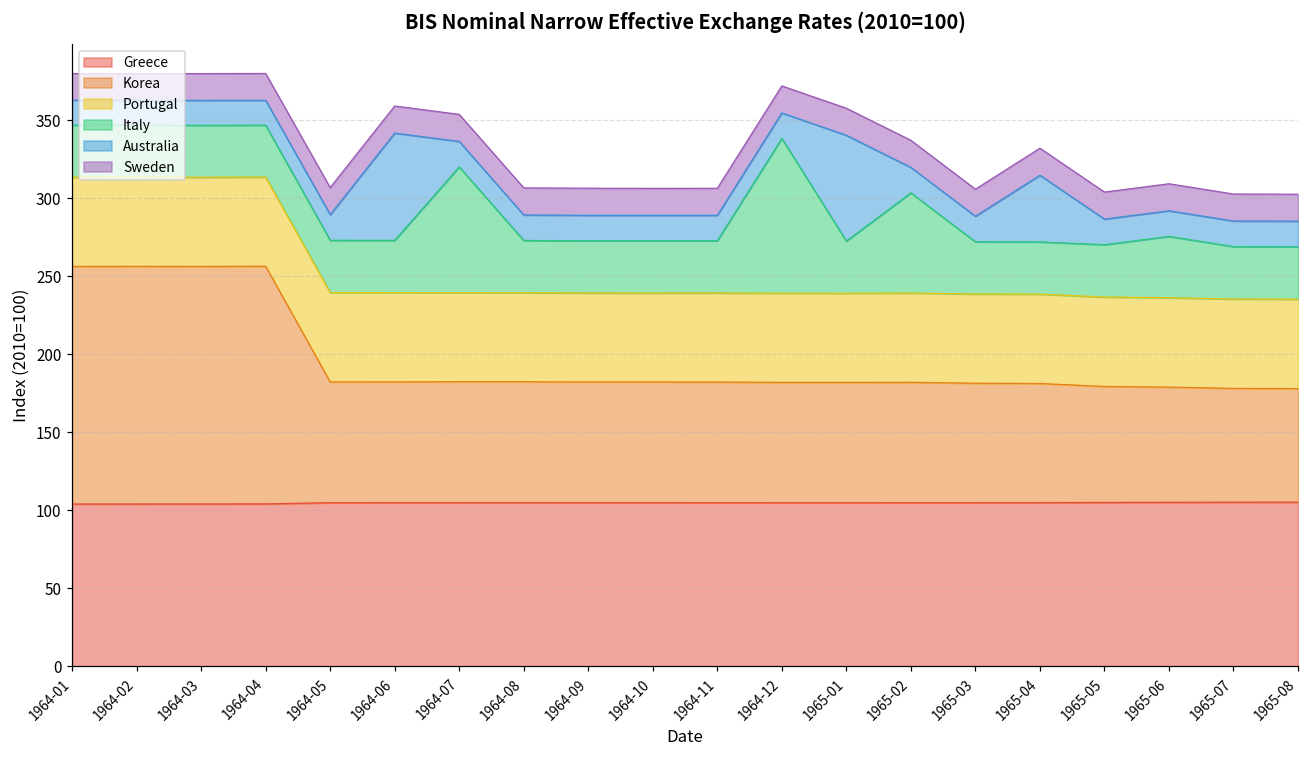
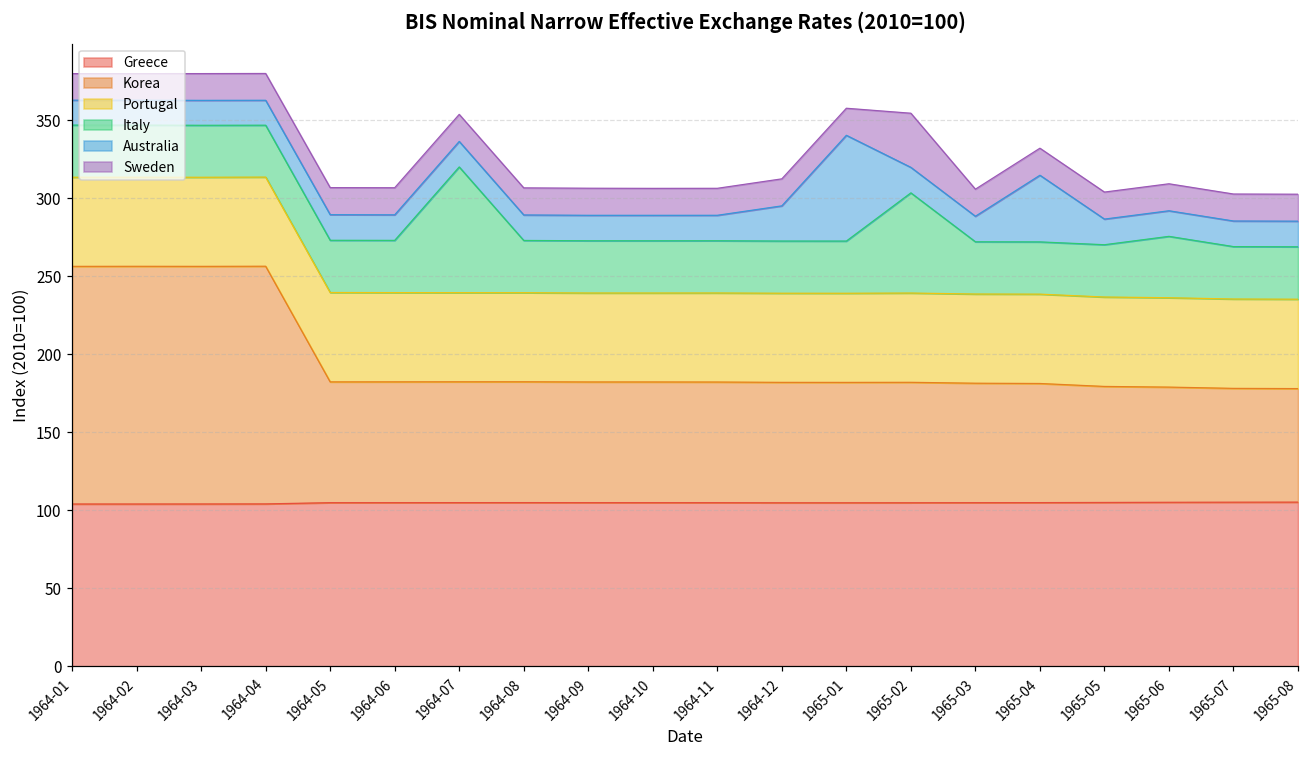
Australia, 1964-06: 69 -> 16
Italy, 1964-12: 99 -> 33
Australia, 1964-12: 16 -> 23
Sweden, 1965-02: 17 -> 35
